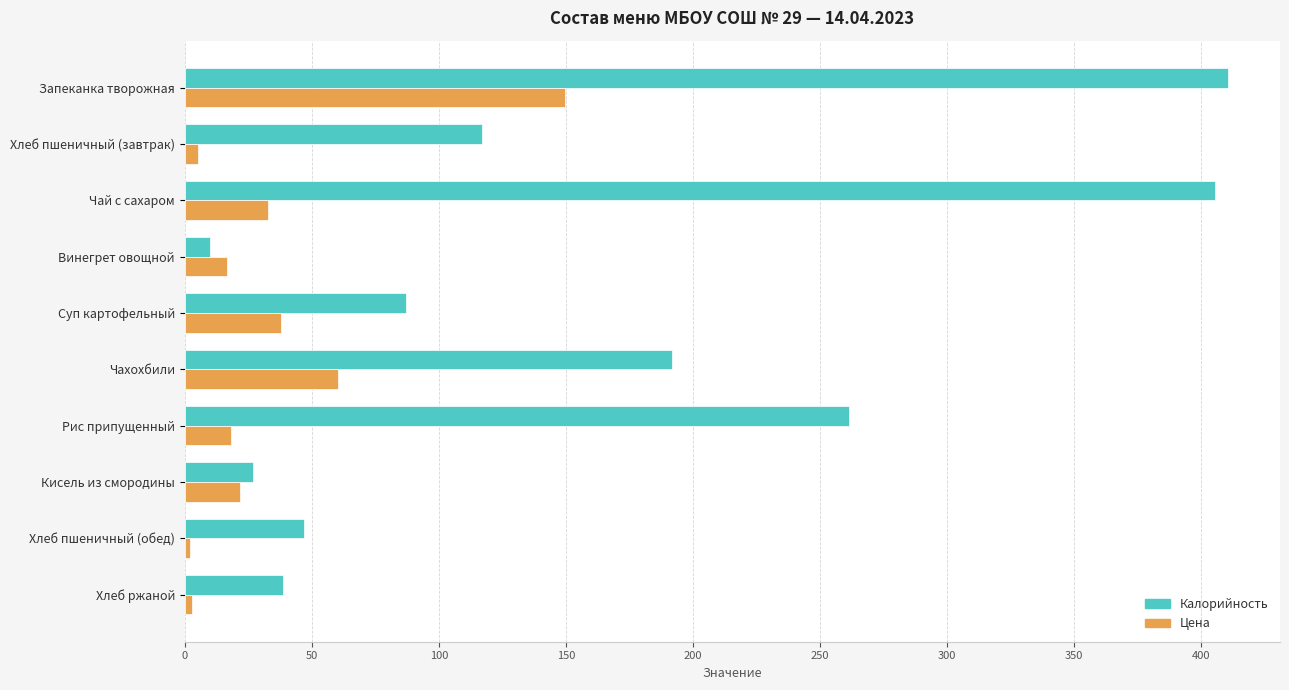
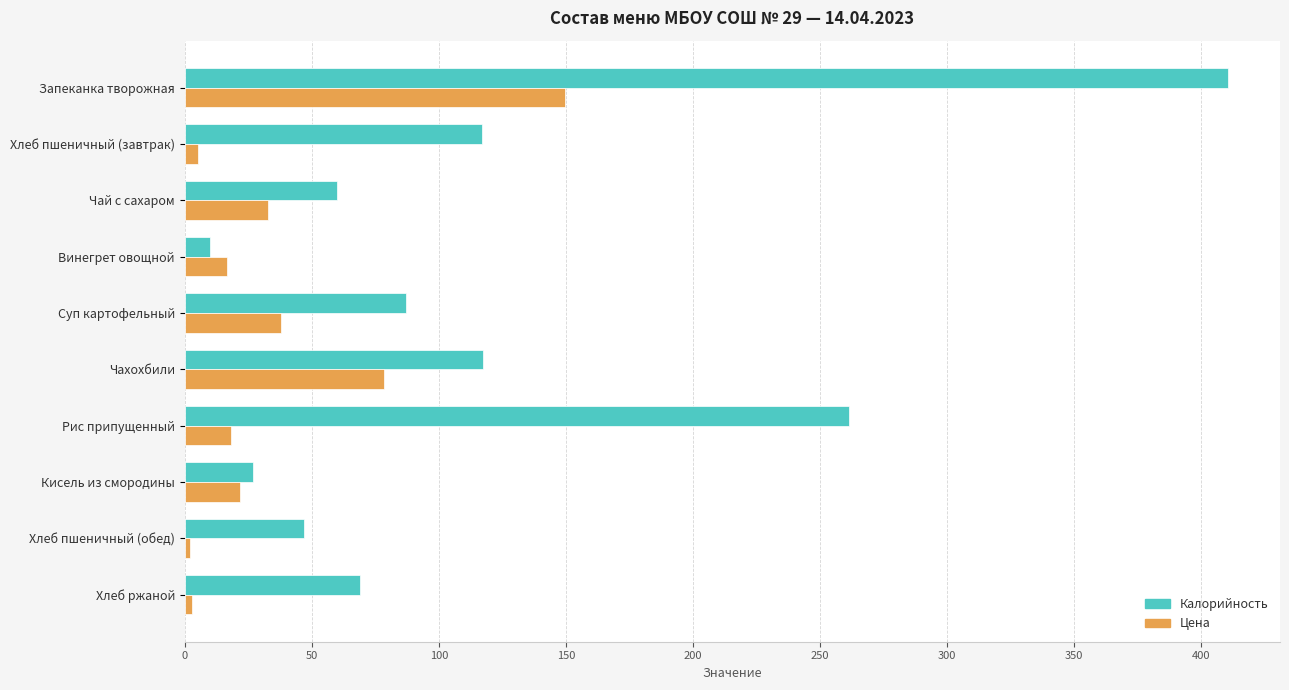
Калорийность, Чай с сахаром: 405 -> 60
Калорийность, Чахохбили: 192 -> 117
Цена, Чахохбили: 60 -> 79
Калорийность, Хлеб ржаной: 39 -> 69
